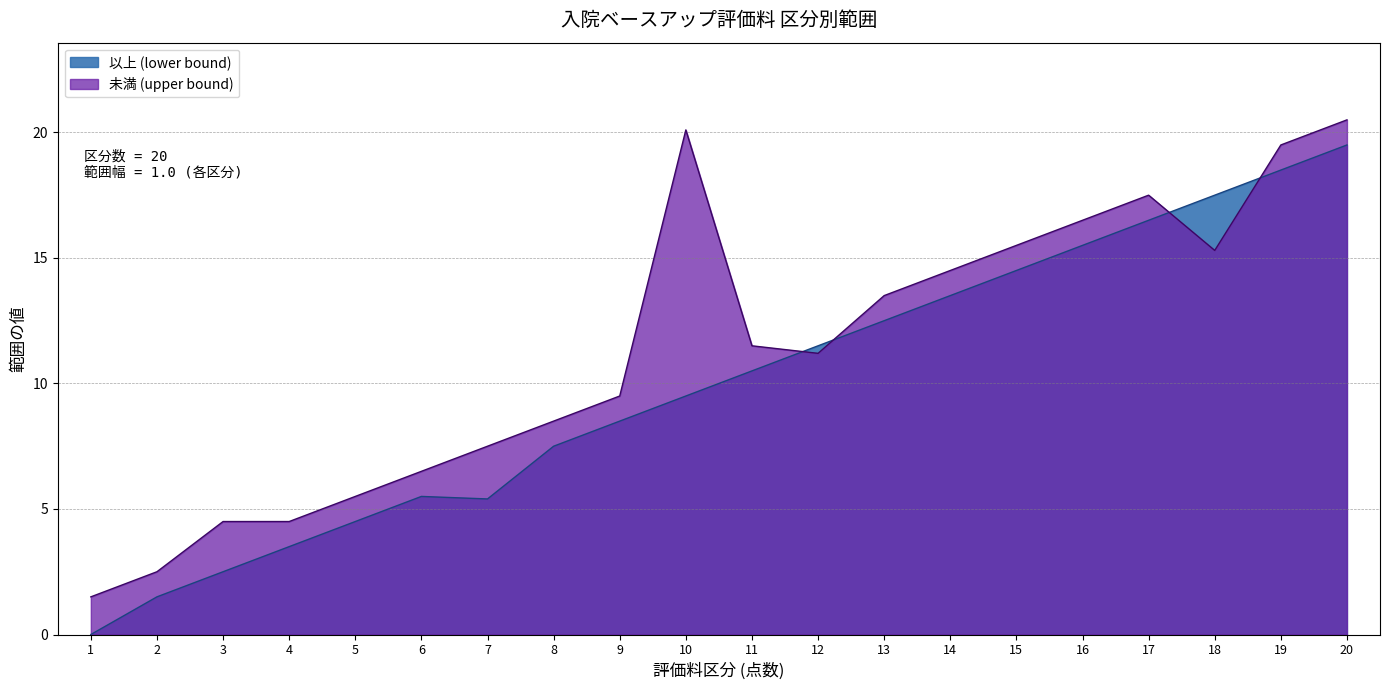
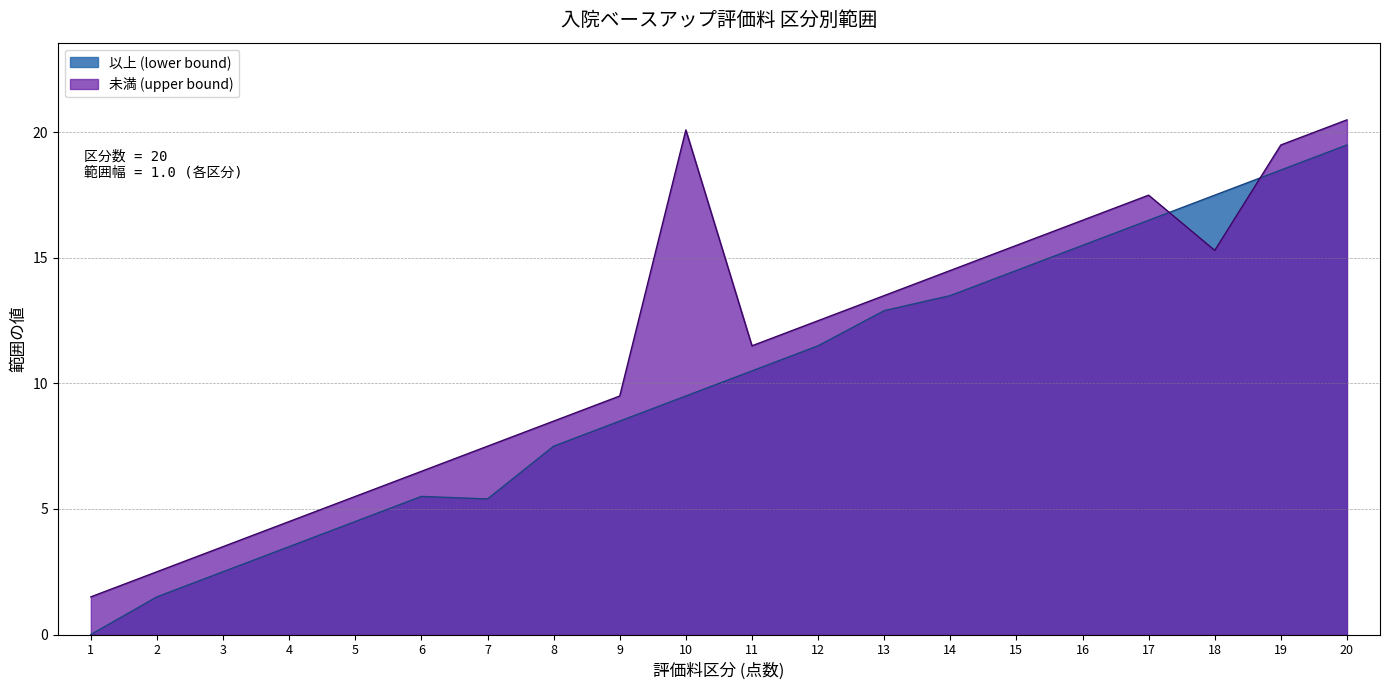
未満 (upper bound), 3: 4.5 -> 3.5
未満 (upper bound), 12: 11.2 -> 12.5
以上 (lower bound), 13: 12.5 -> 12.9
